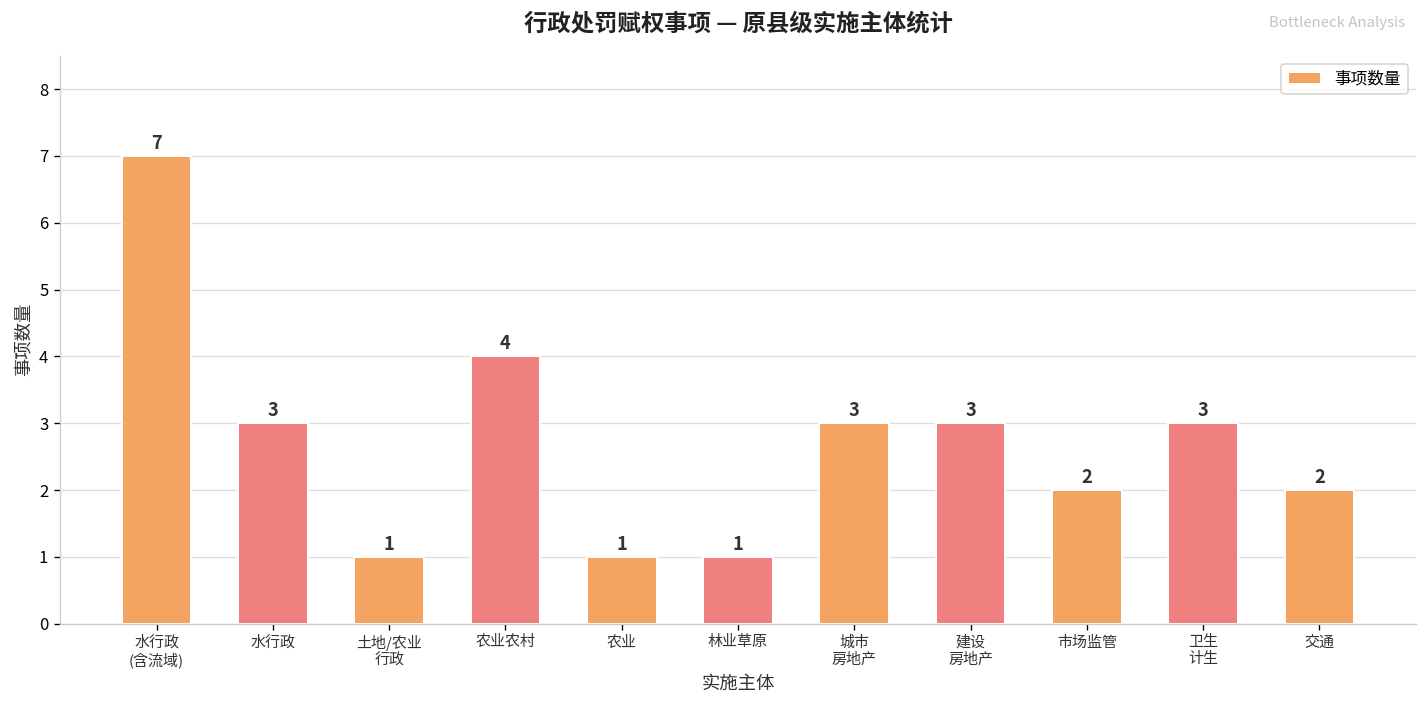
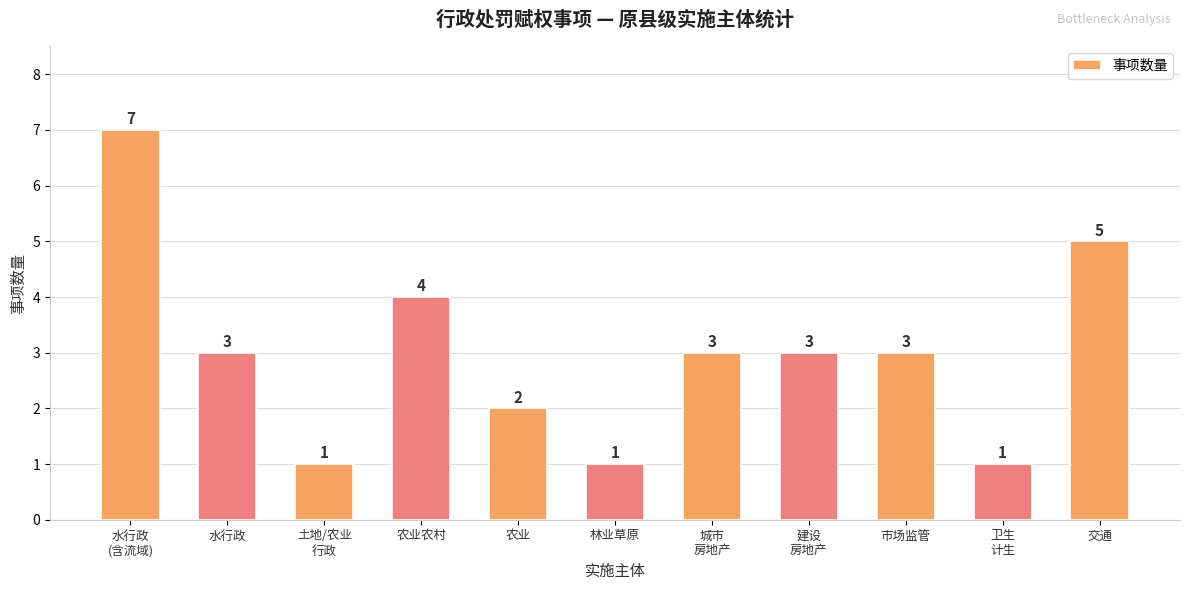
农业: 1 -> 2
市场监管: 2 -> 3
卫生 计生: 3 -> 1
交通: 2 -> 5
